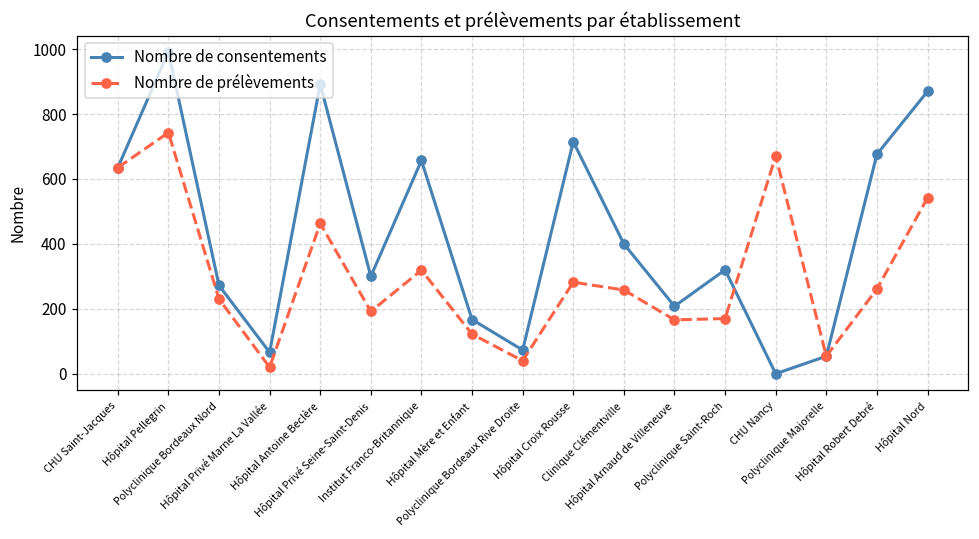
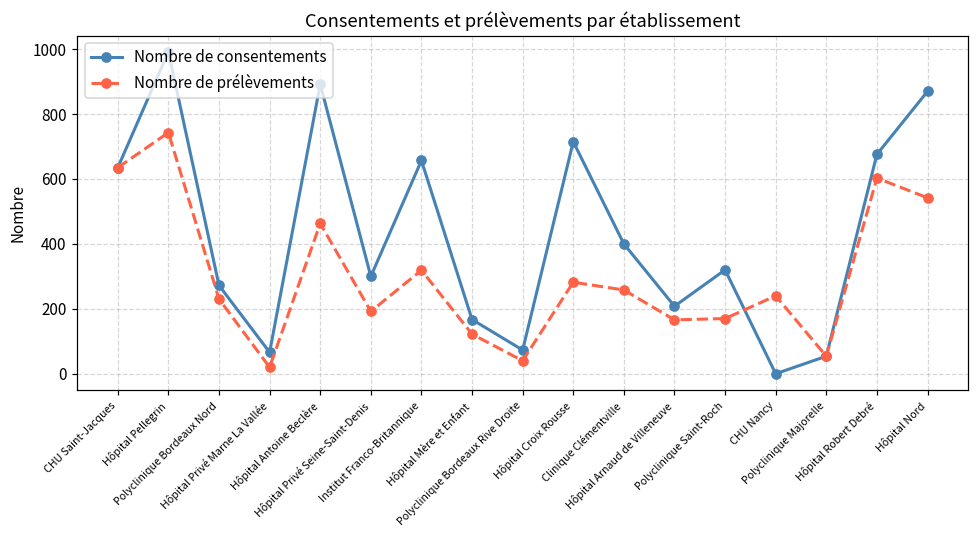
Nombre de prélèvements, CHU Nancy: 670 -> 240
Nombre de prélèvements, Hôpital Robert Debré: 260 -> 600
